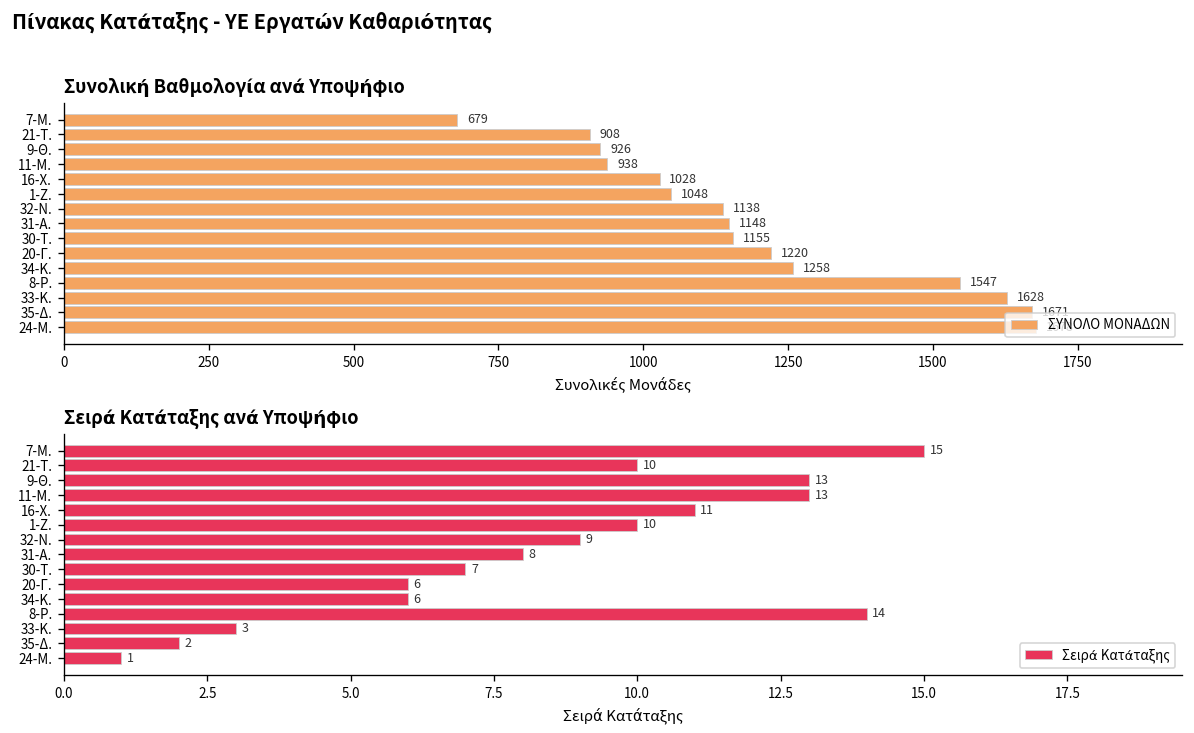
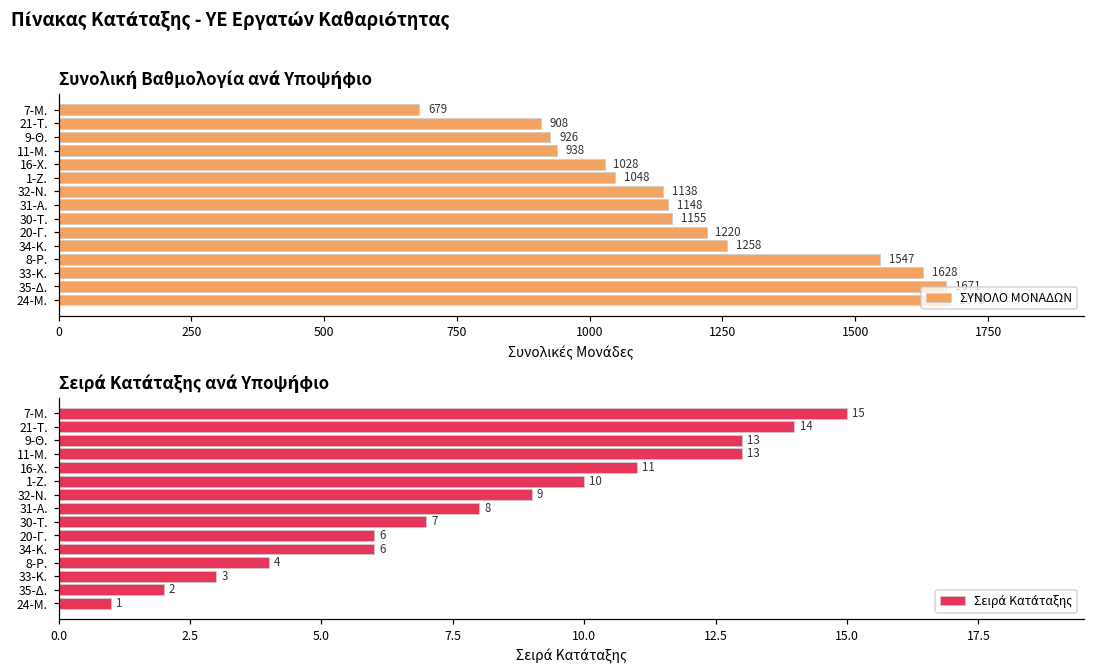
Σειρά Κατάταξης ανά Υποψήφιο, 21-Τ.: 10 -> 14
Σειρά Κατάταξης ανά Υποψήφιο, 8-Ρ.: 14 -> 4
